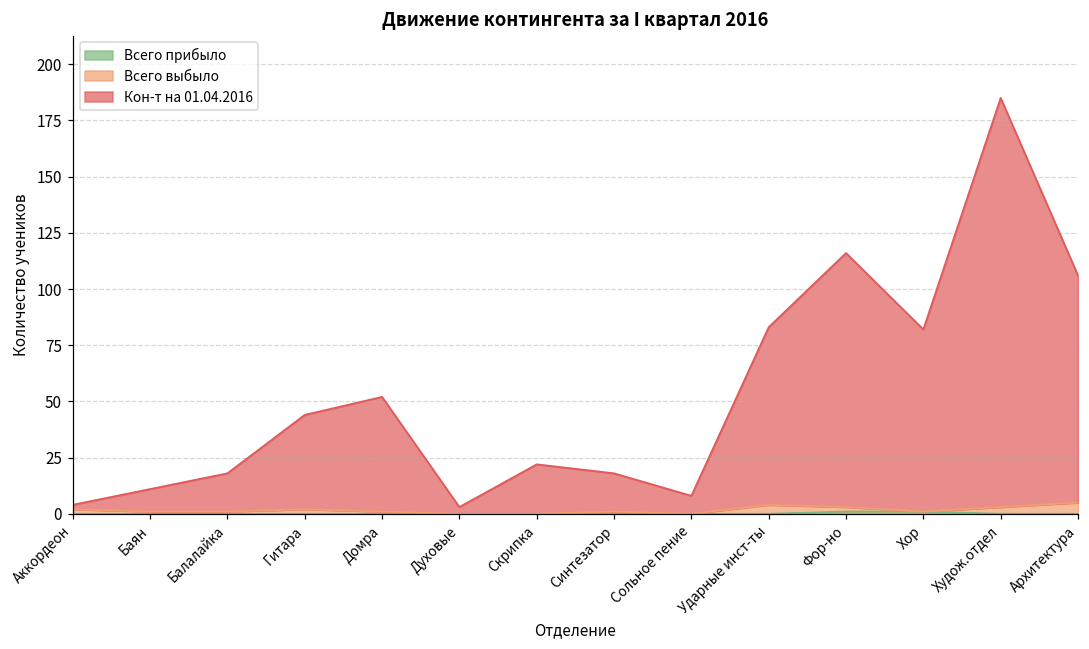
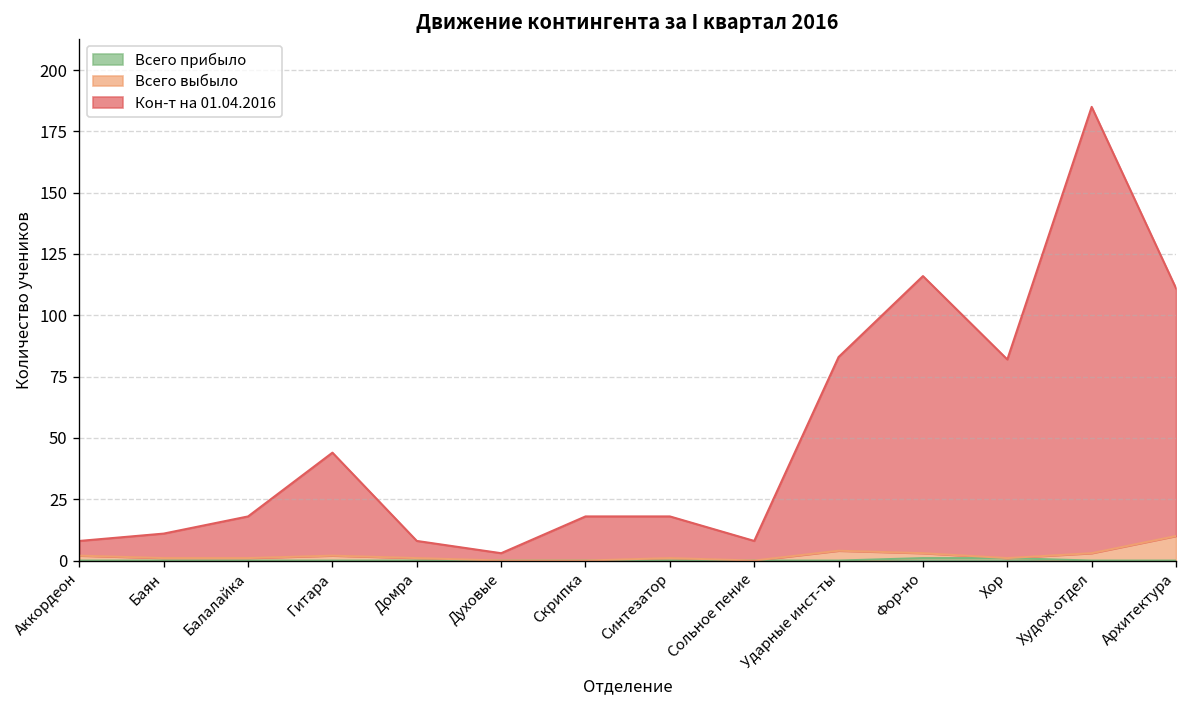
Кон-т на 01.04.2016, Аккордеон: 2 -> 6
Кон-т на 01.04.2016, Домра: 51 -> 7
Кон-т на 01.04.2016, Скрипка: 22 -> 18
Всего выбыло, Архитектура: 5 -> 10
